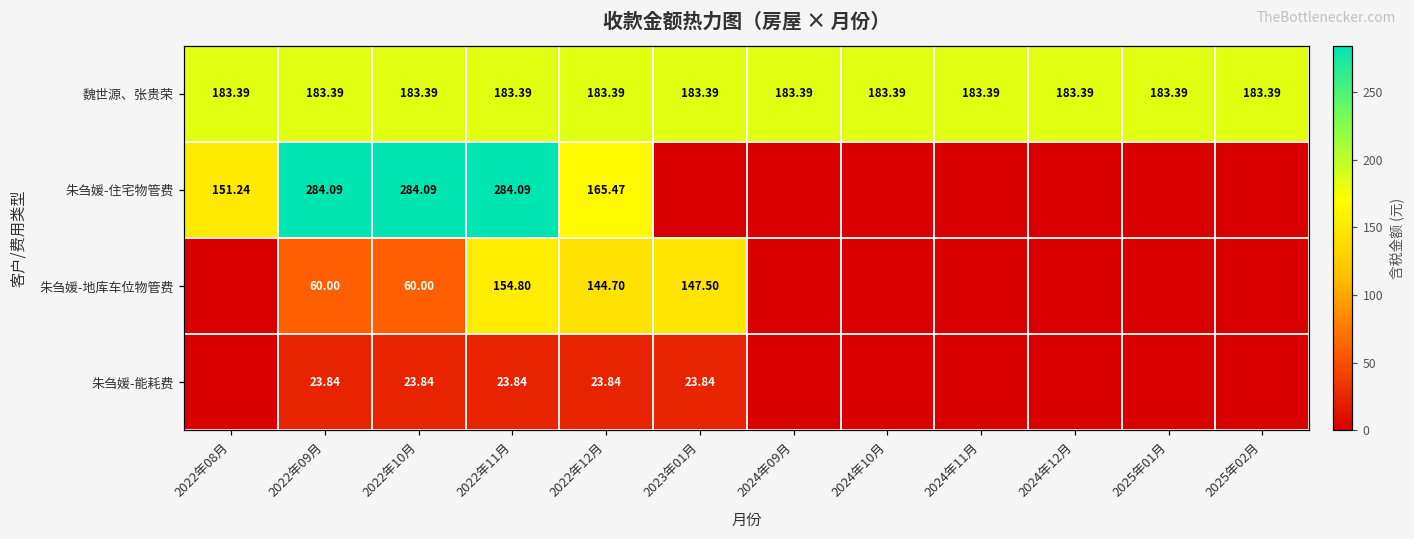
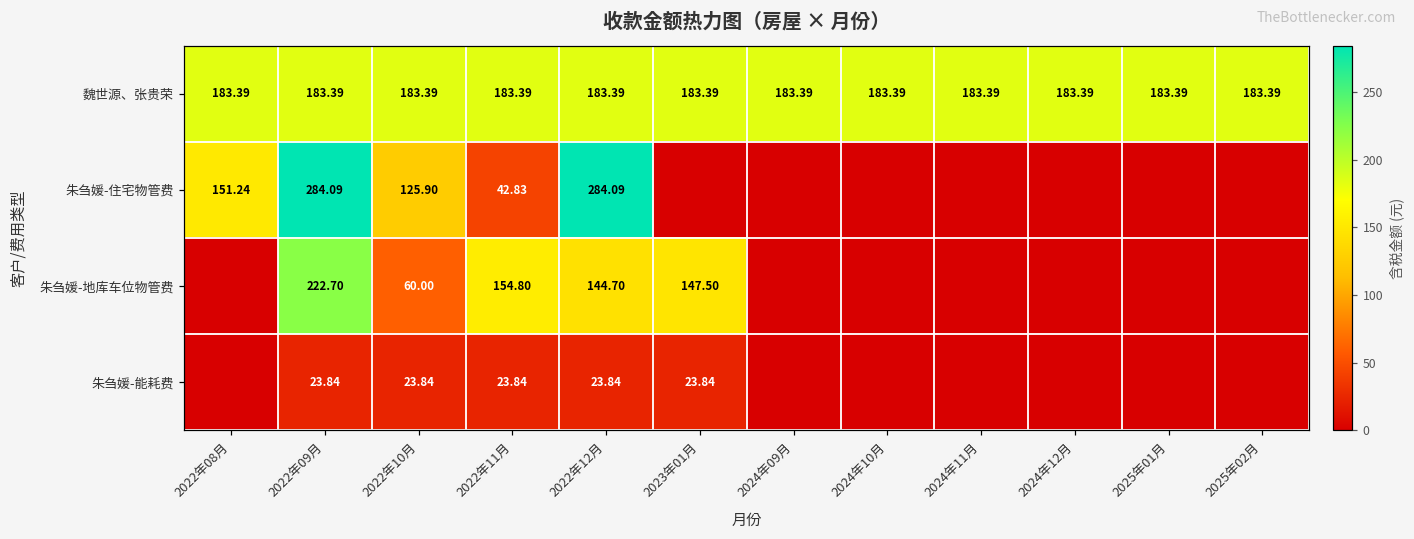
朱刍媛-住宅物管费, 2022年10月: 284.09 -> 125.90
朱刍媛-住宅物管费, 2022年11月: 284.09 -> 42.83
朱刍媛-住宅物管费, 2022年12月: 165.47 -> 284.09
朱刍媛-地库车位物管费, 2022年09月: 60.00 -> 222.70
